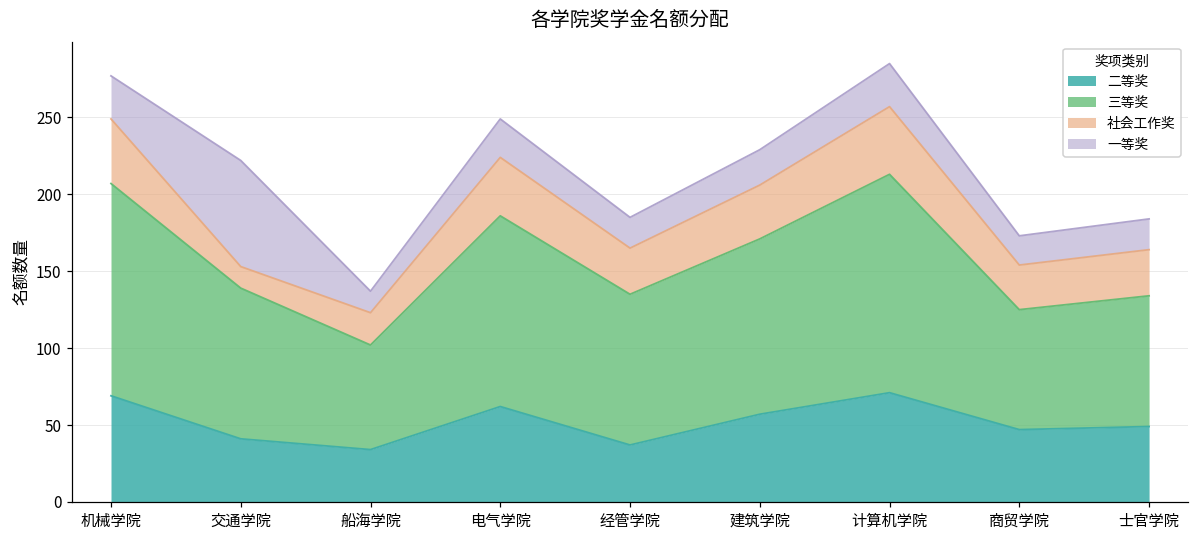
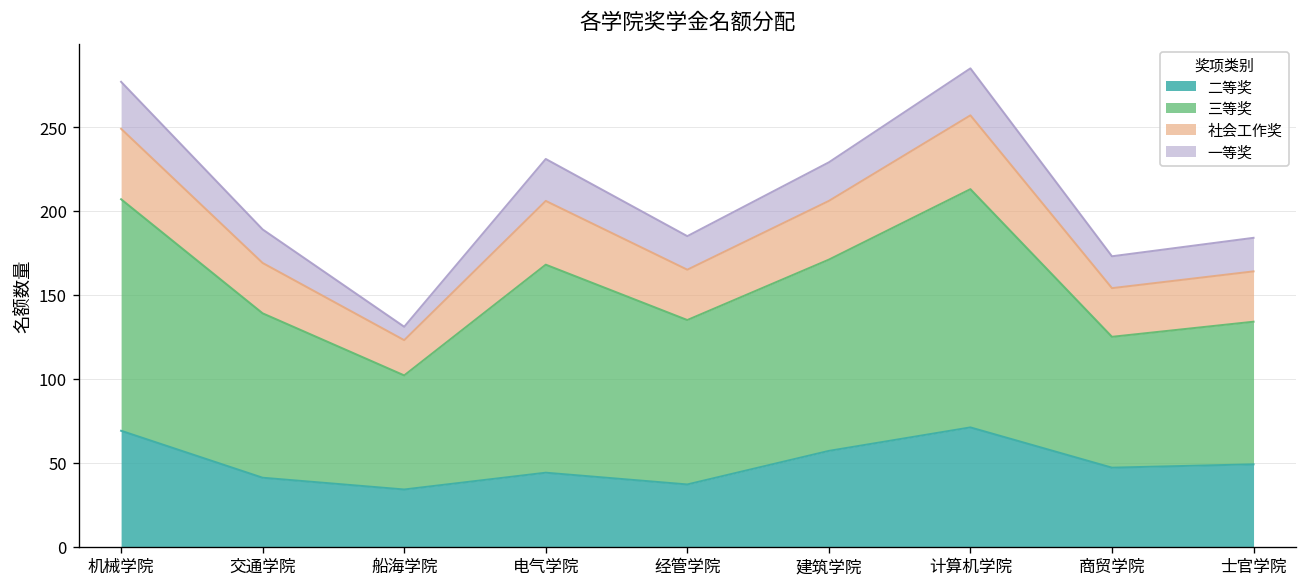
社会工作奖, 交通学院: 14 -> 30
一等奖, 交通学院: 69 -> 20
一等奖, 船海学院: 14 -> 8
二等奖, 电气学院: 62 -> 44
